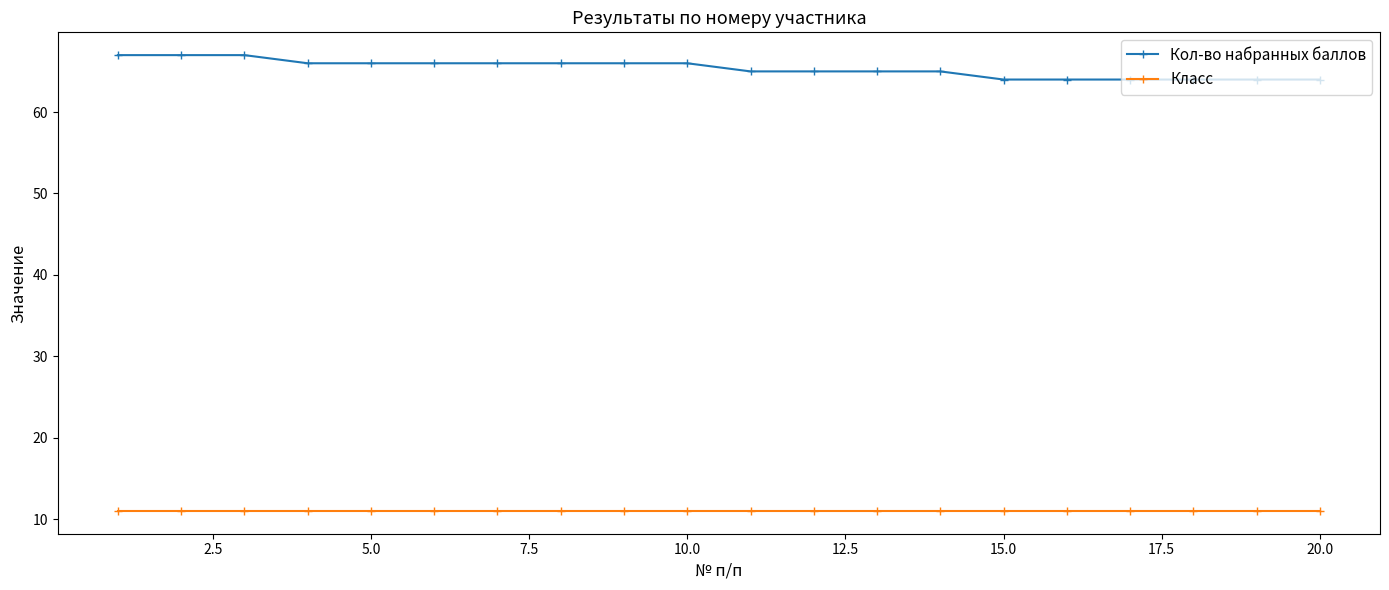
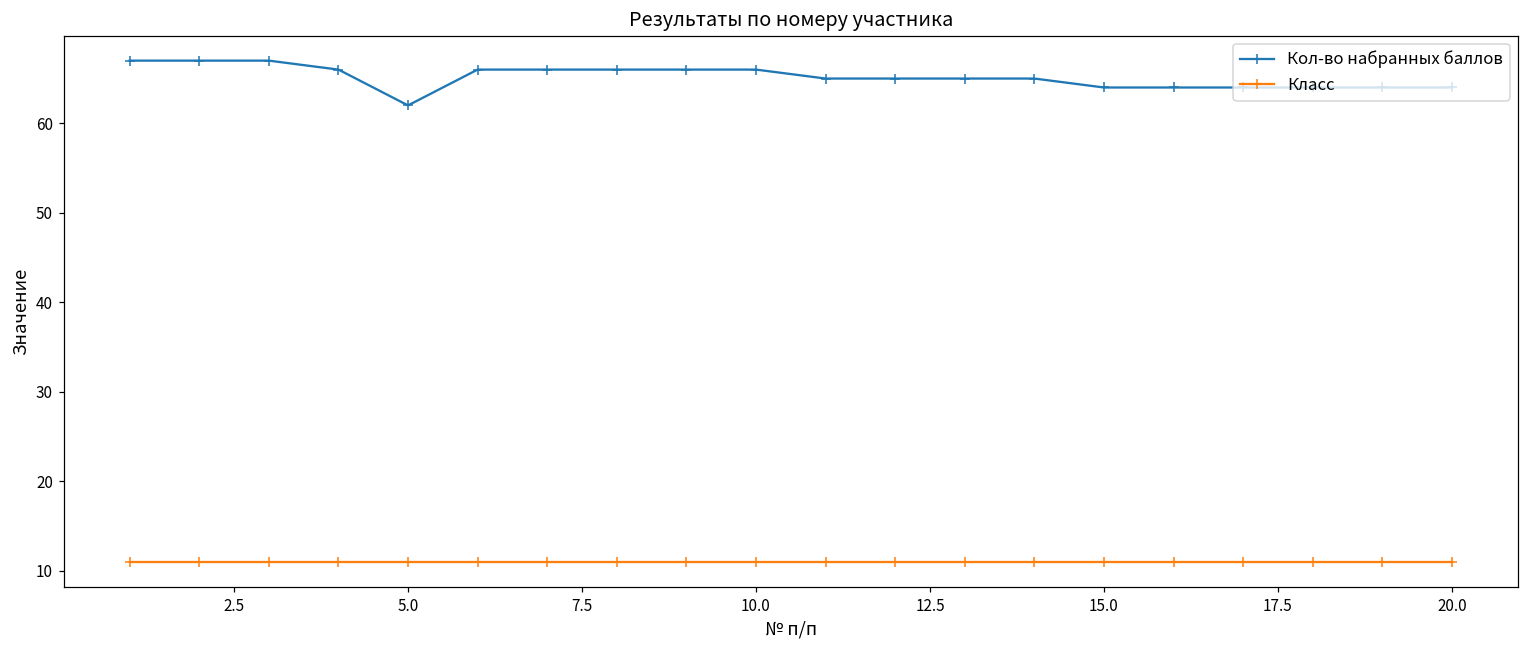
Кол-во набранных баллов, 5.0: 66 -> 62
